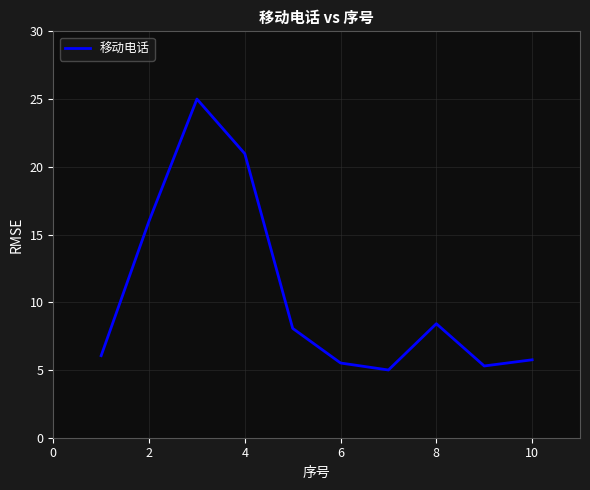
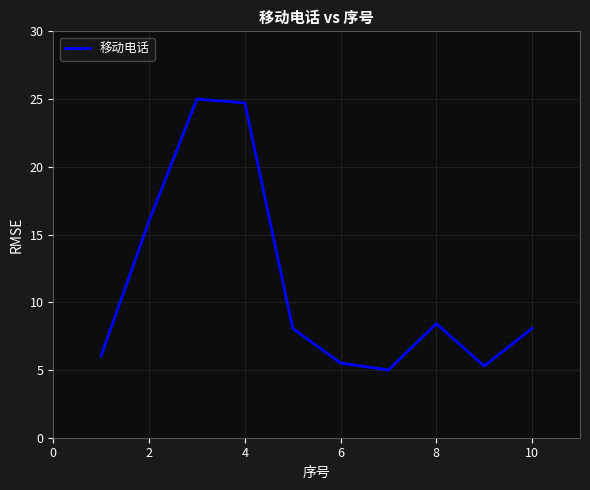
4: 21.0 -> 24.7
10: 5.8 -> 8.1
